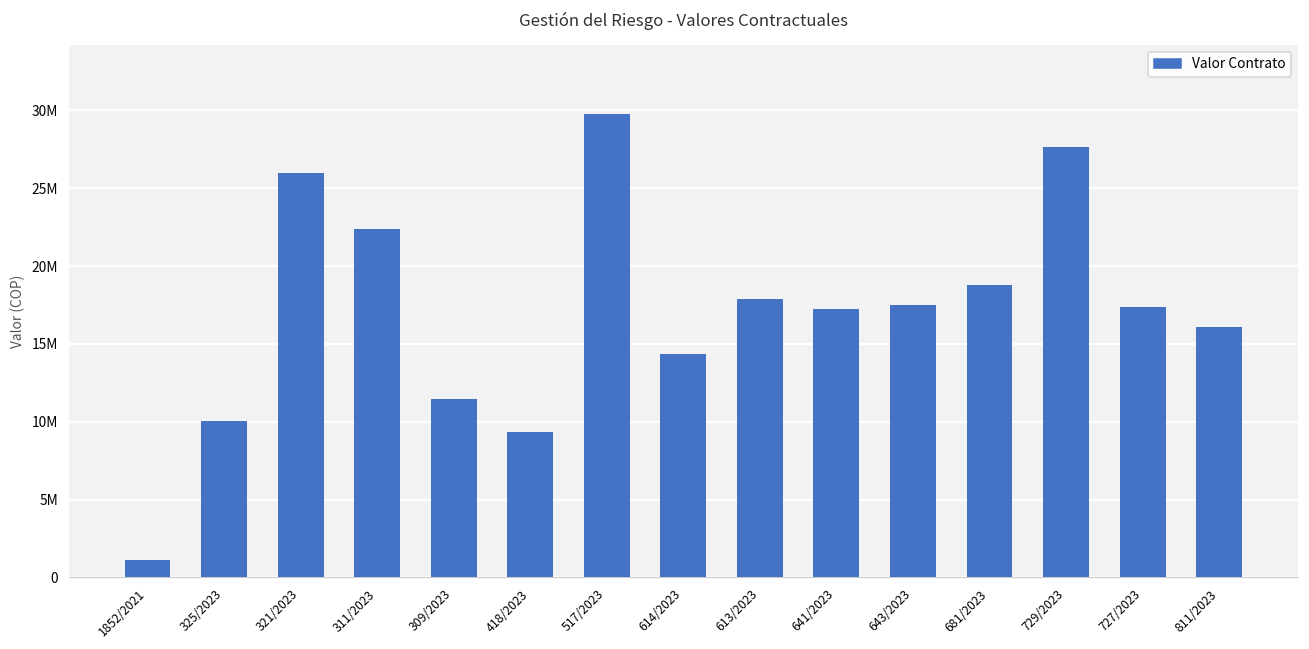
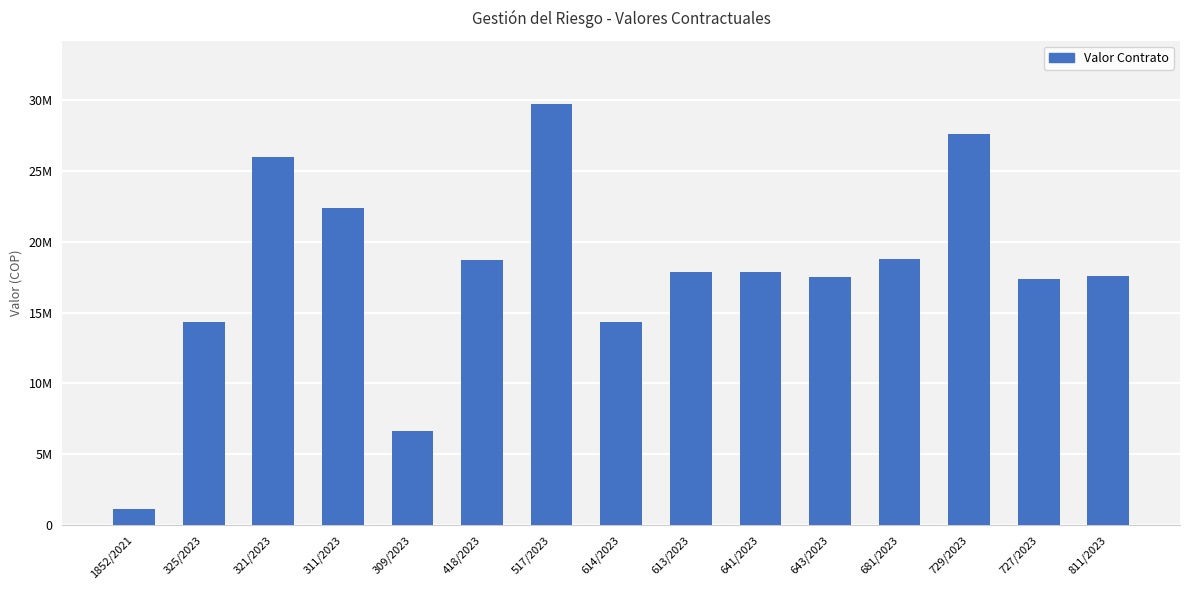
325/2023: 10100000 -> 14300000
309/2023: 11400000 -> 6600000
418/2023: 9300000 -> 18700000
641/2023: 17200000 -> 17900000
811/2023: 16100000 -> 17600000
